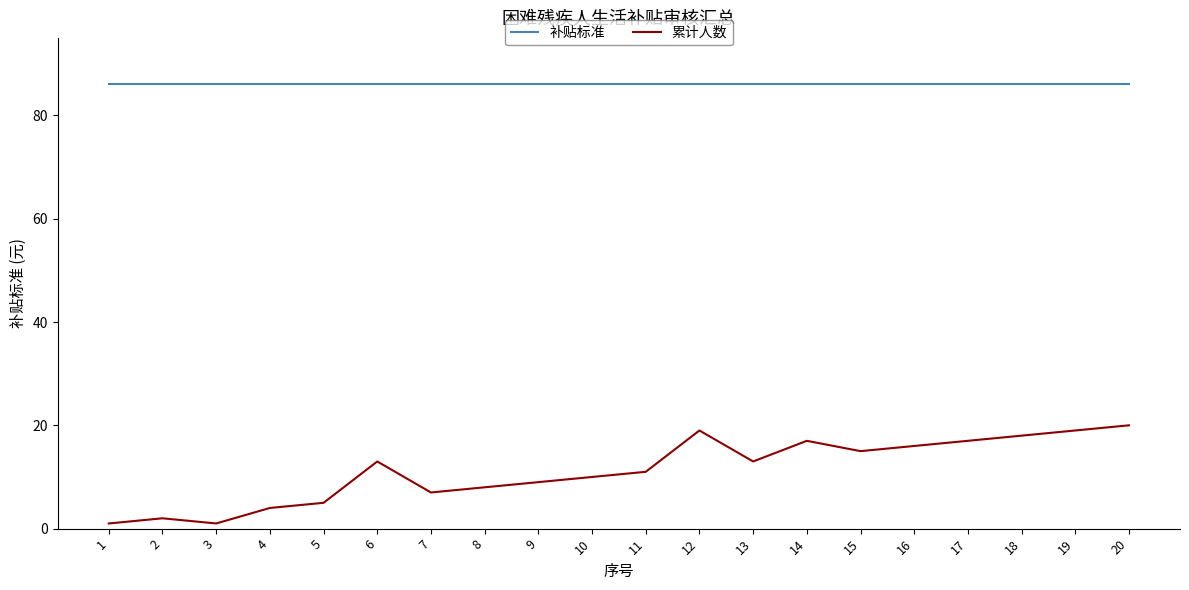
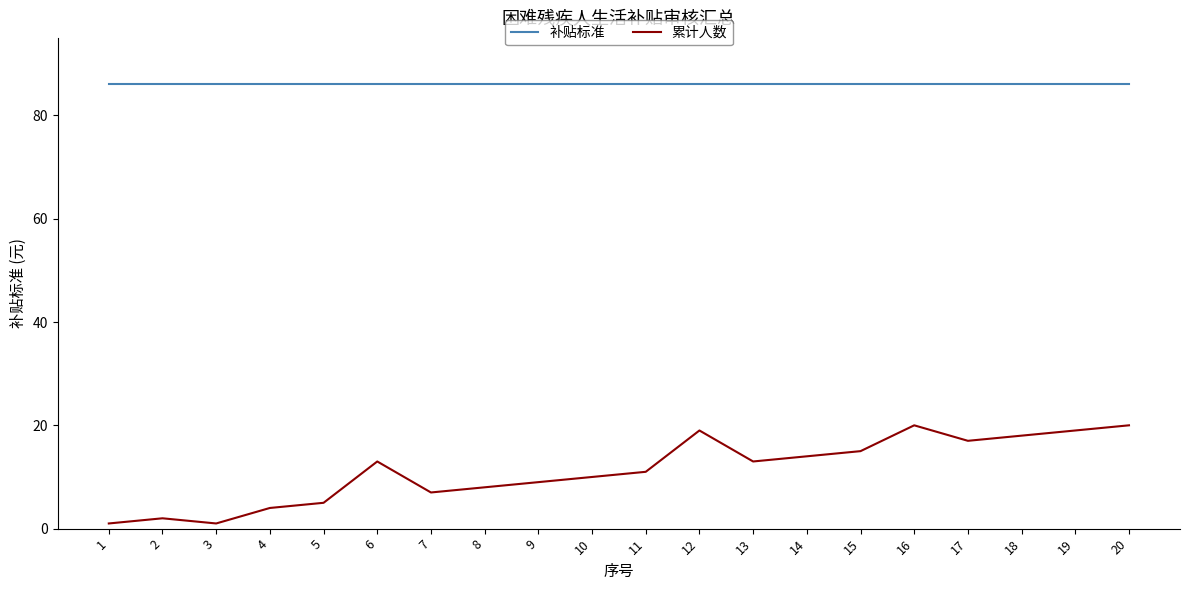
累计人数, 14: 17 -> 14
累计人数, 16: 16 -> 20
